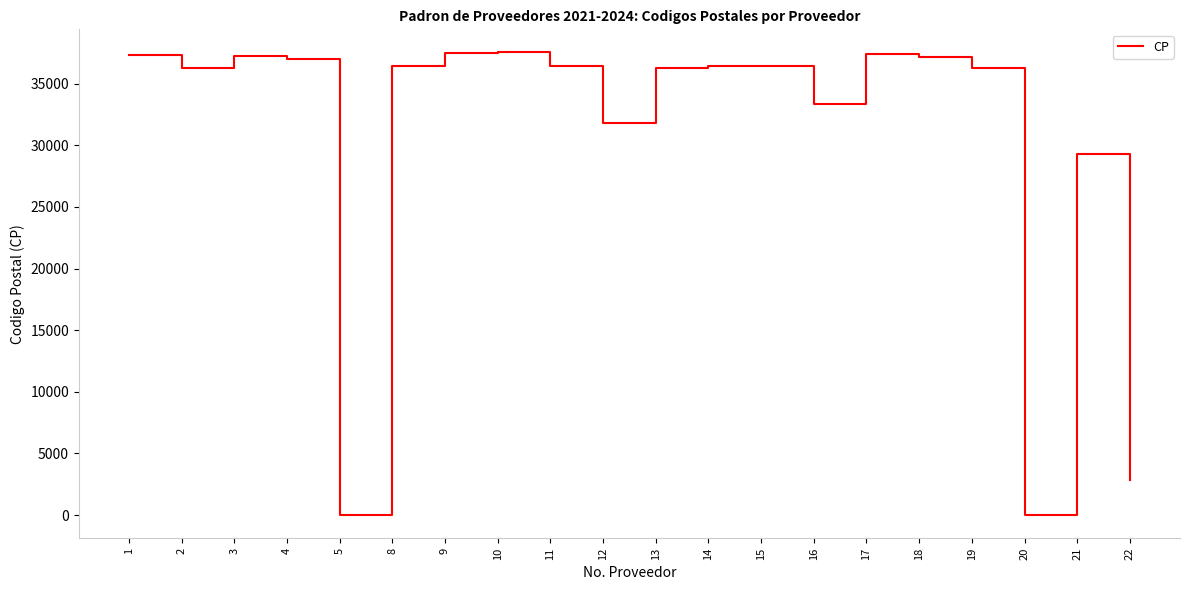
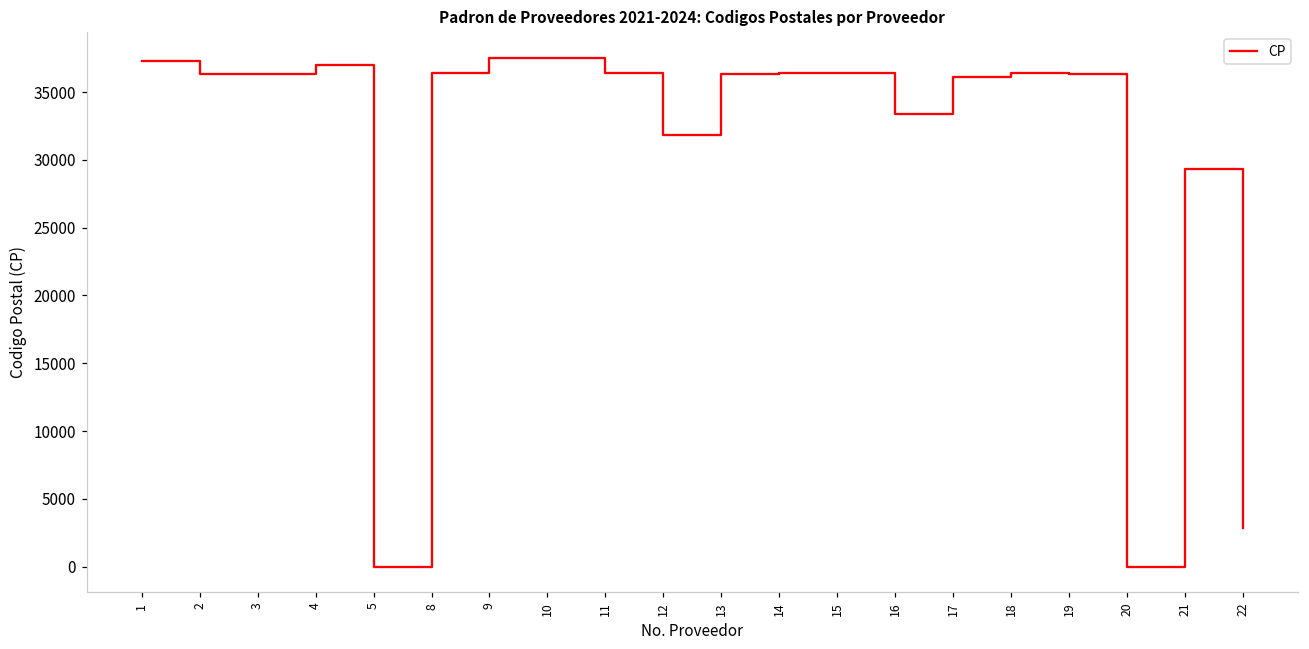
3: 37200 -> 36300
17: 37400 -> 36100
18: 37100 -> 36400
